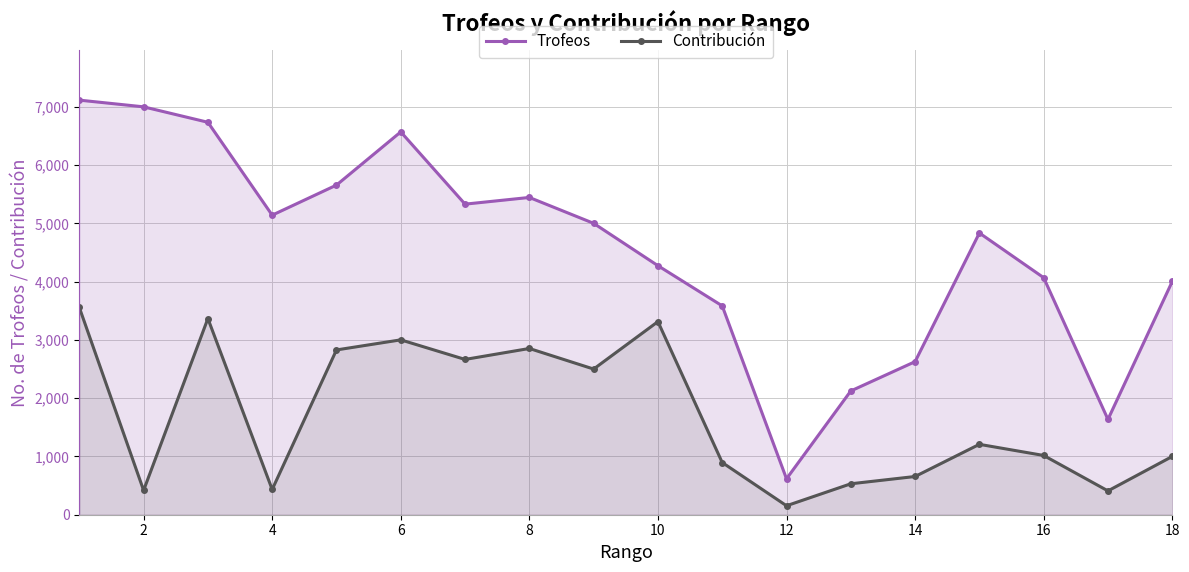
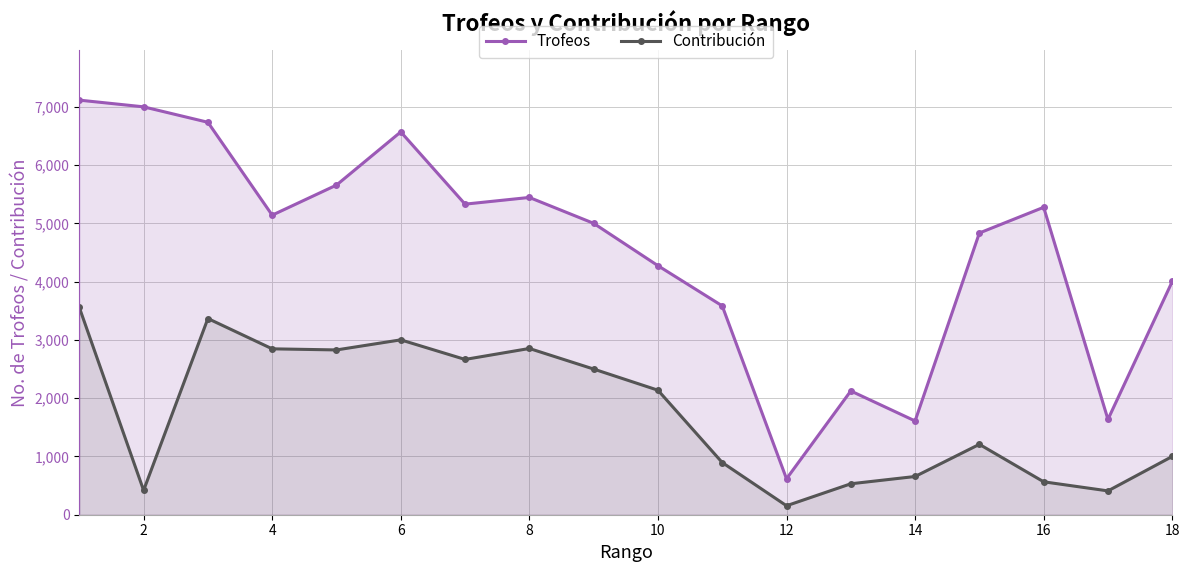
Contribución, 4: 400 -> 2,800
Contribución, 10: 3,300 -> 2,100
Trofeos, 14: 2,600 -> 1,600
Trofeos, 16: 4,100 -> 5,300
Contribución, 16: 1,000 -> 600
